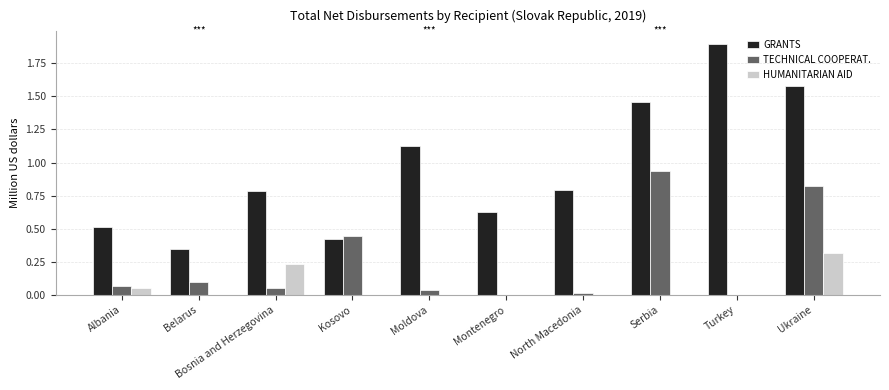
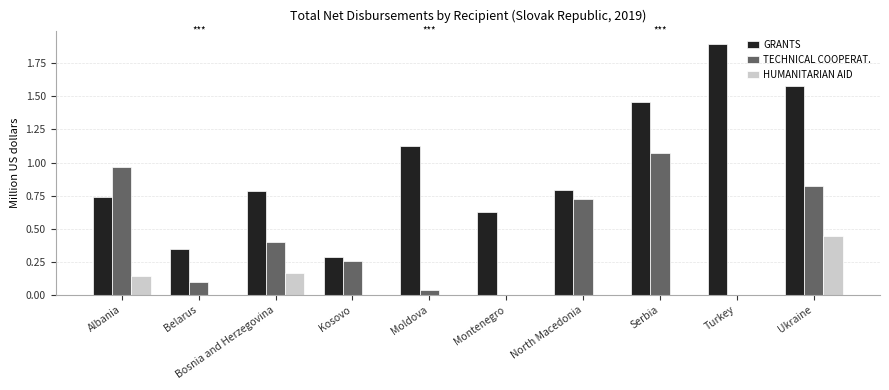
GRANTS, Albania: 0.51 -> 0.74
TECHNICAL COOPERAT., Albania: 0.07 -> 0.97
HUMANITARIAN AID, Albania: 0.05 -> 0.14
TECHNICAL COOPERAT., Bosnia and Herzegovina: 0.06 -> 0.40
HUMANITARIAN AID, Bosnia and Herzegovina: 0.24 -> 0.17
GRANTS, Kosovo: 0.42 -> 0.29
TECHNICAL COOPERAT., Kosovo: 0.45 -> 0.25
TECHNICAL COOPERAT., North Macedonia: 0.02 -> 0.72
TECHNICAL COOPERAT., Serbia: 0.93 -> 1.07
HUMANITARIAN AID, Ukraine: 0.32 -> 0.45
